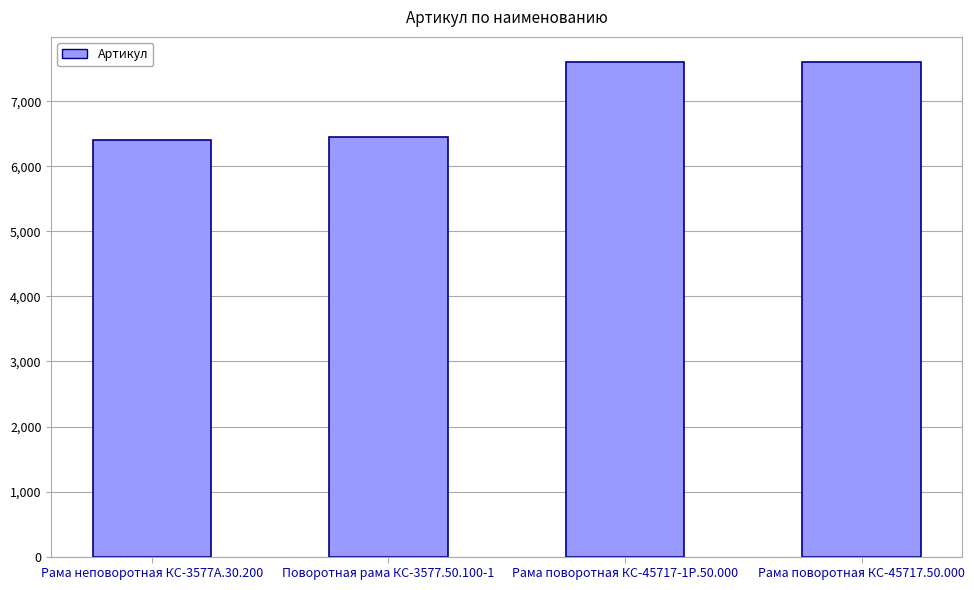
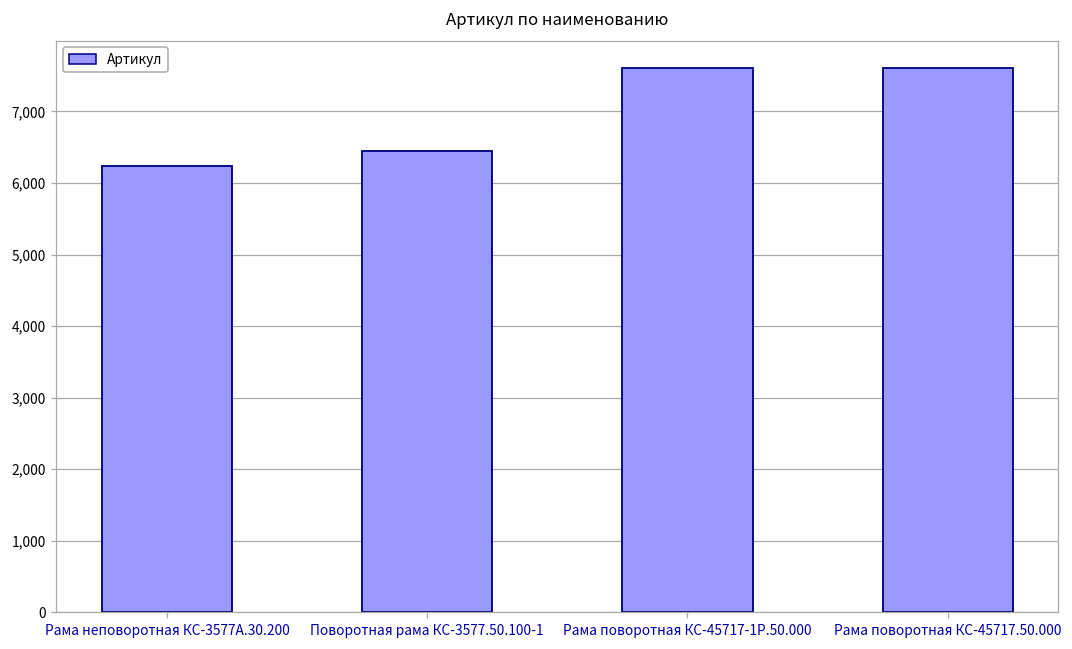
Рама неповоротная КС-3577А.30.200: 6,400 -> 6,200
